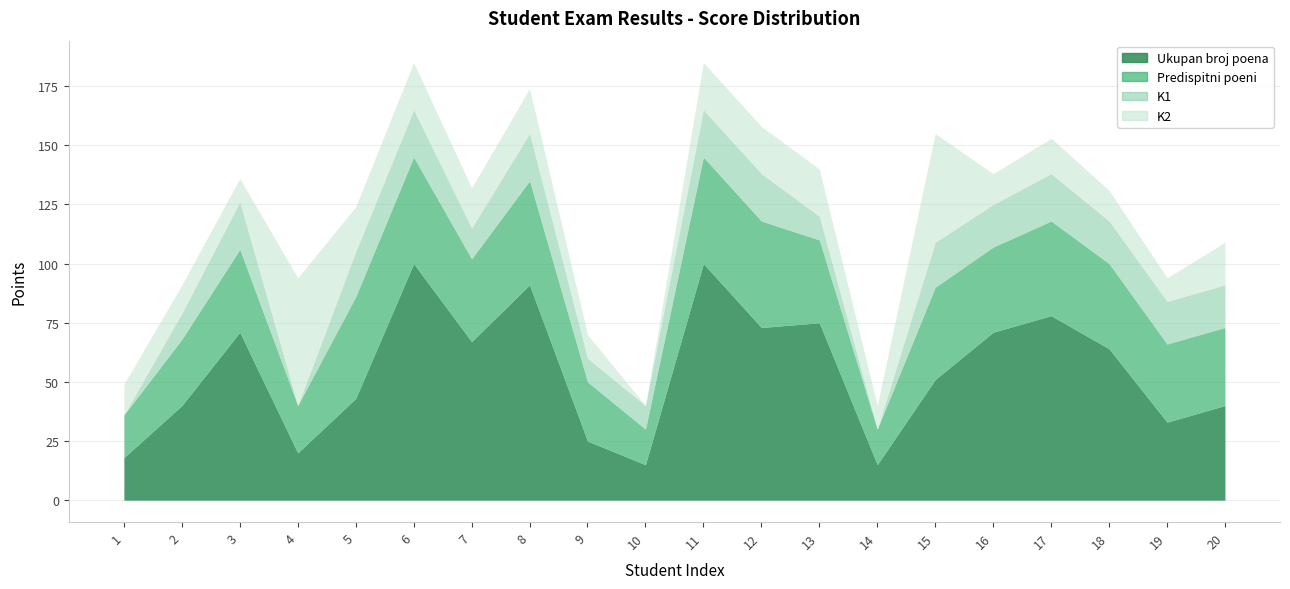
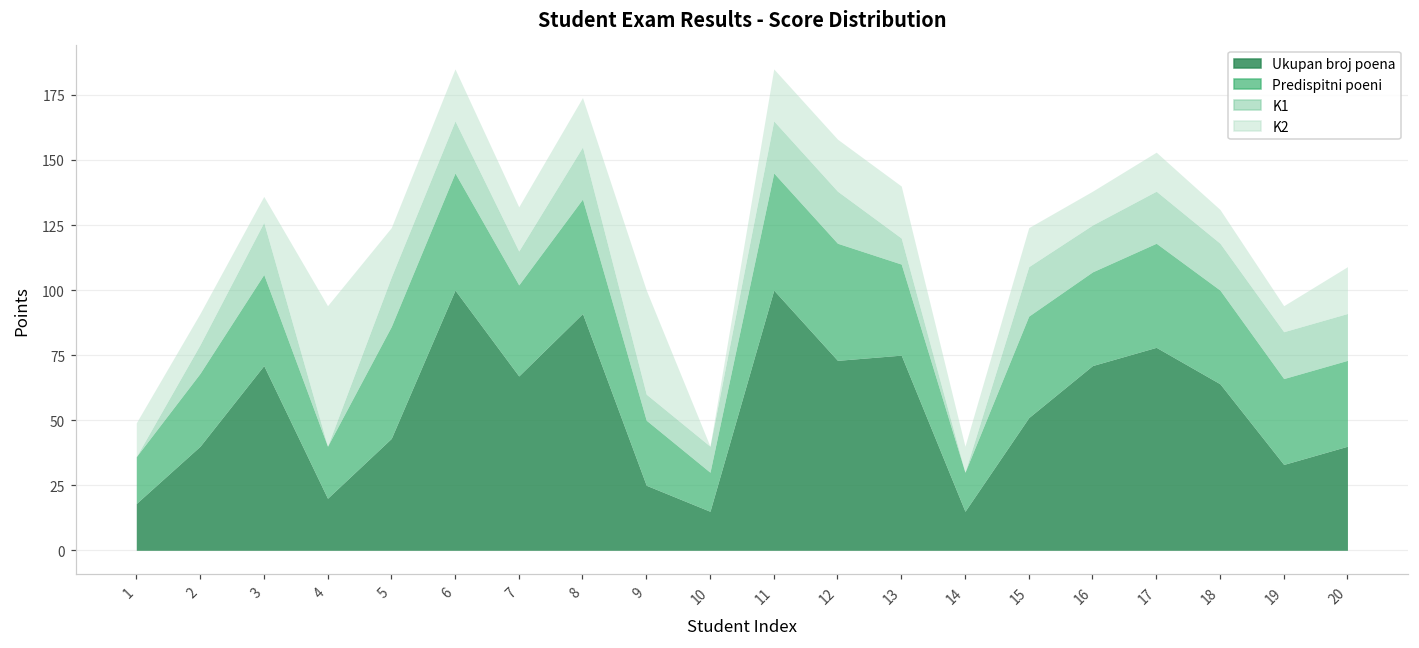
K2, 9: 10 -> 40
K2, 15: 46 -> 15
